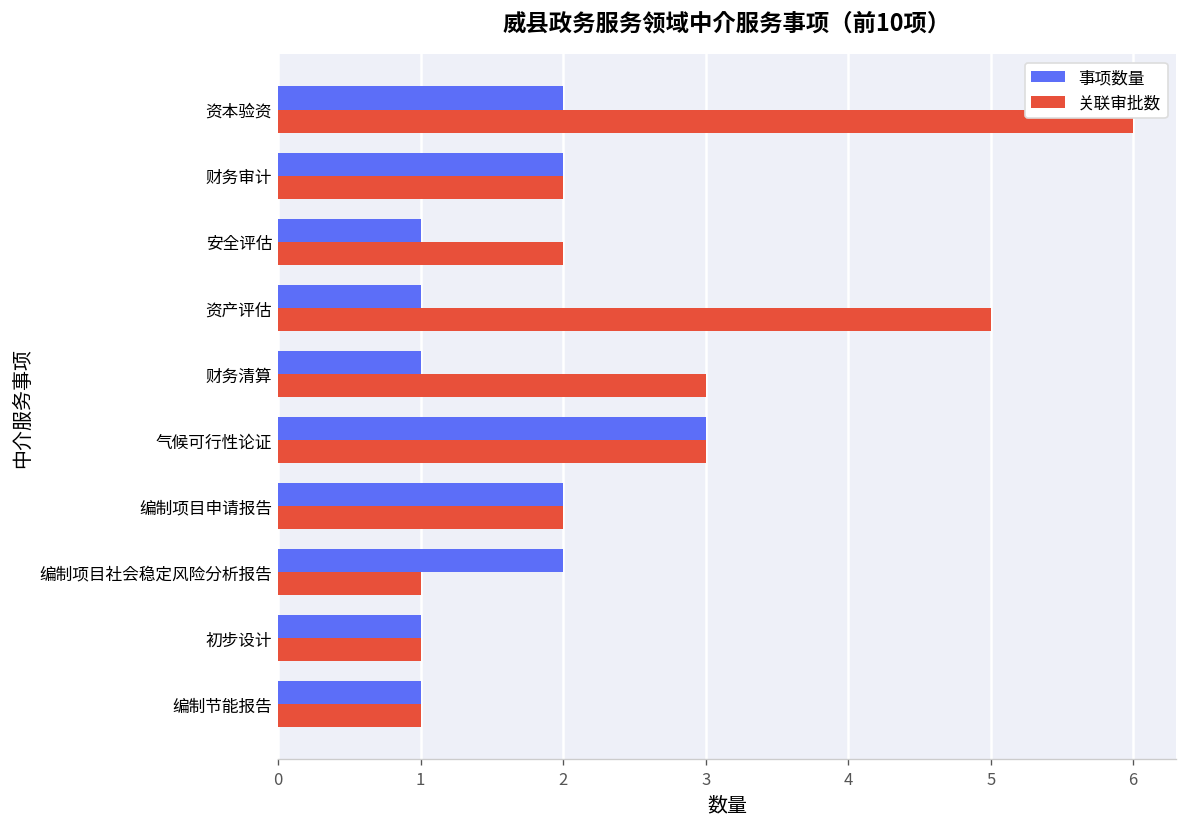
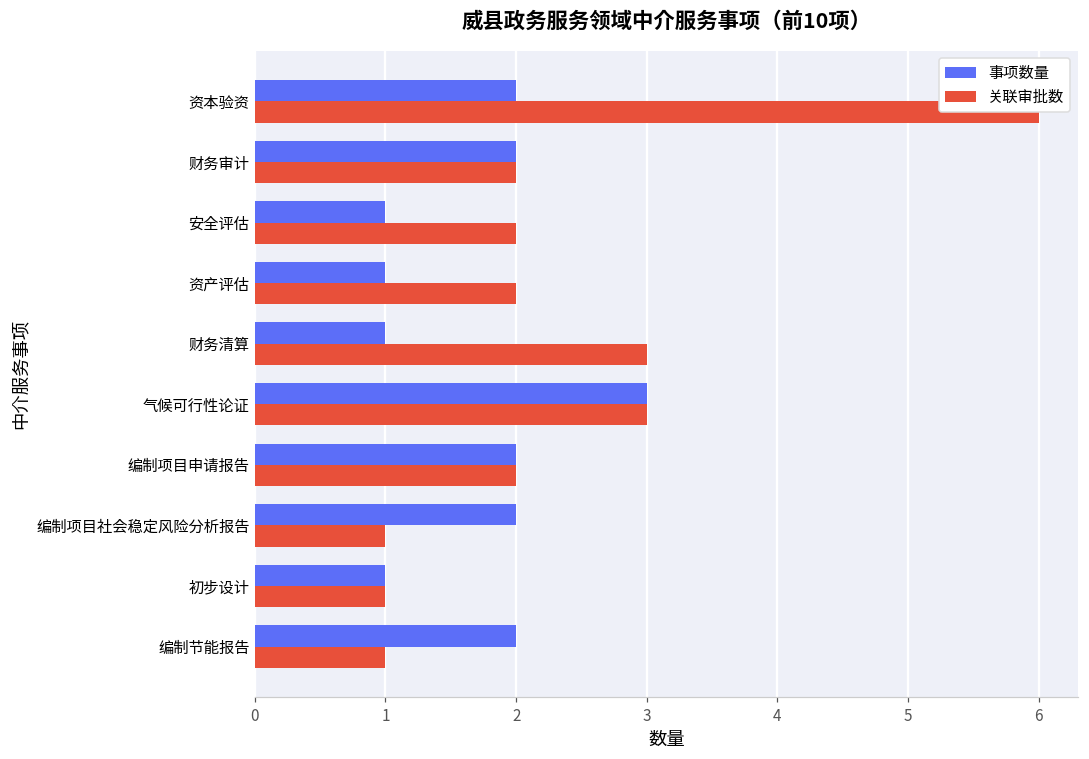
关联审批数, 资产评估: 5 -> 2
事项数量, 编制节能报告: 1 -> 2
